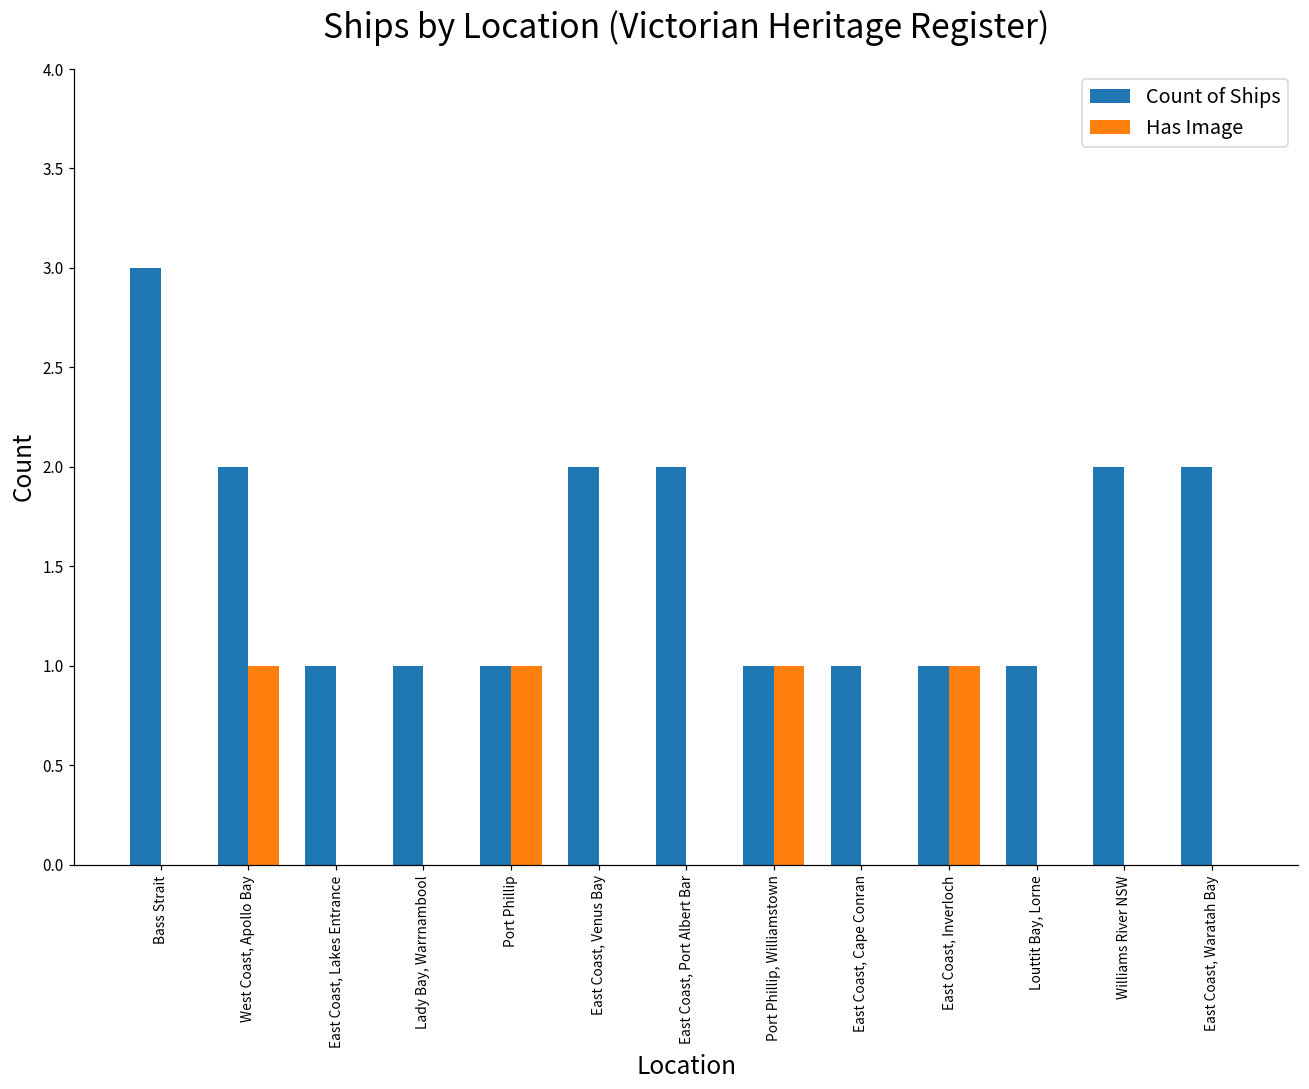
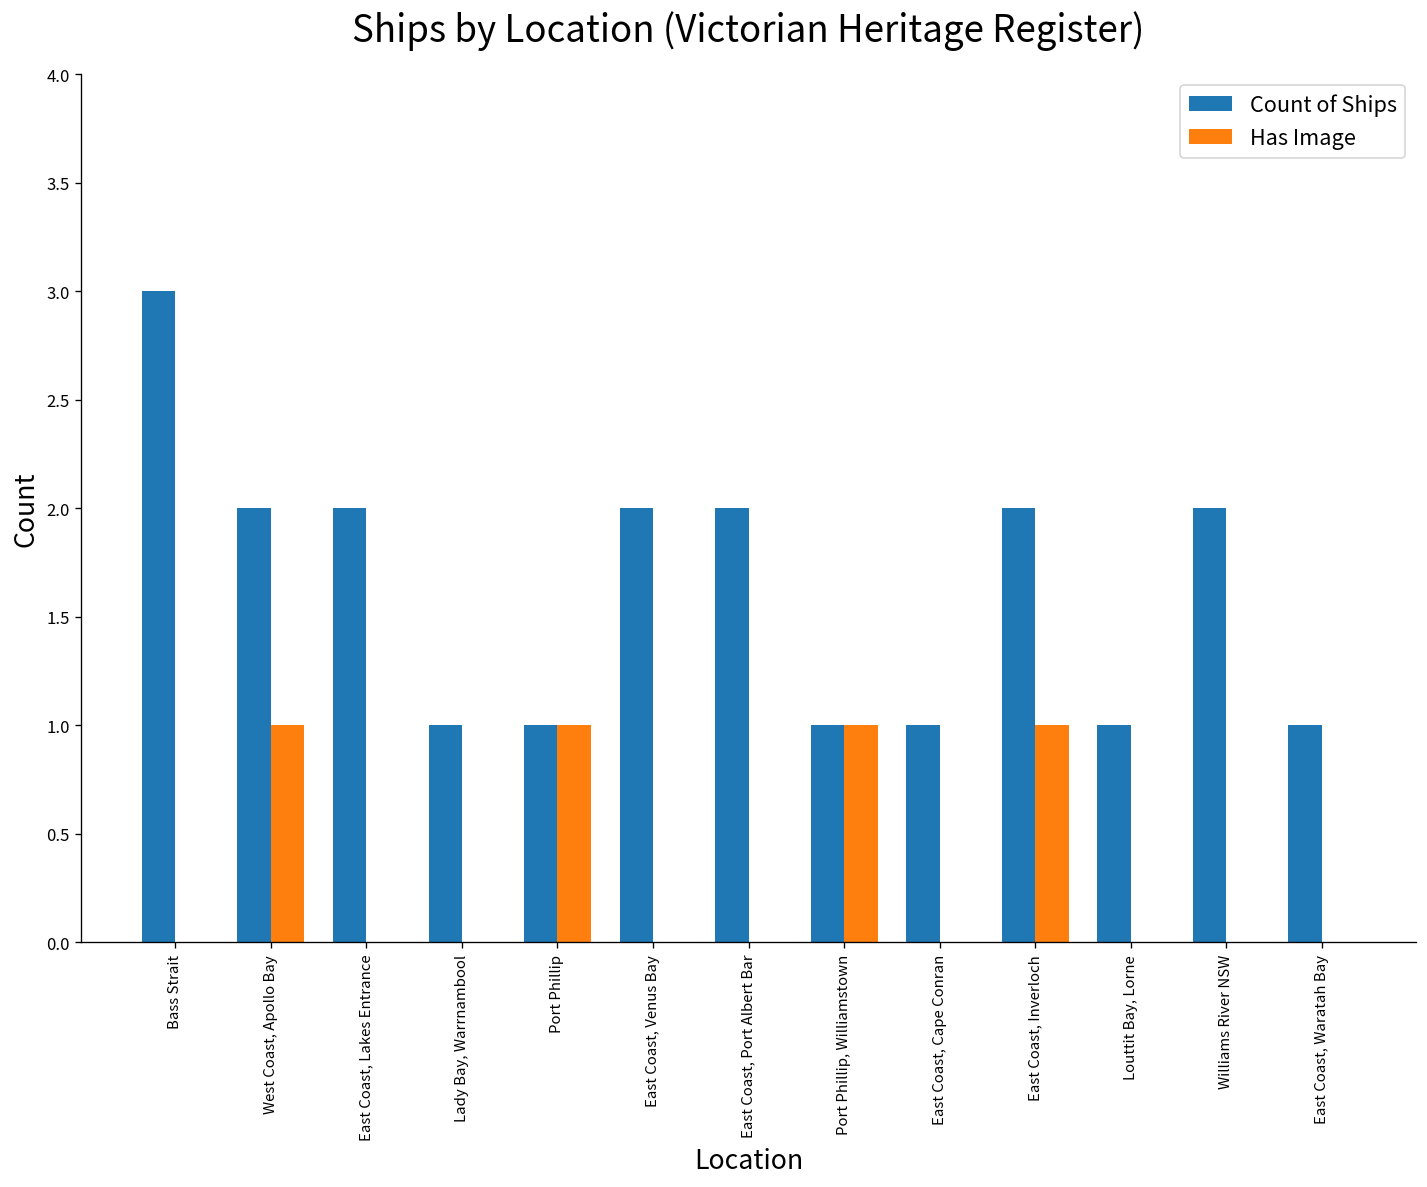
Count of Ships, East Coast, Lakes Entrance: 1 -> 2
Count of Ships, East Coast, Inverloch: 1 -> 2
Count of Ships, East Coast, Waratah Bay: 2 -> 1
